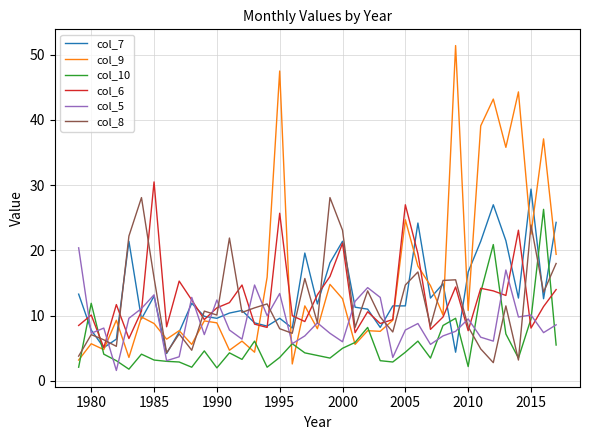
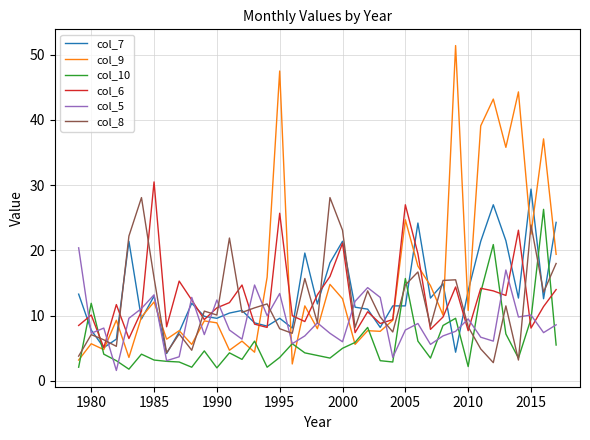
col_9, 1985: 9 -> 12
col_10, 2005: 4 -> 16
col_7, 2010: 17 -> 14
